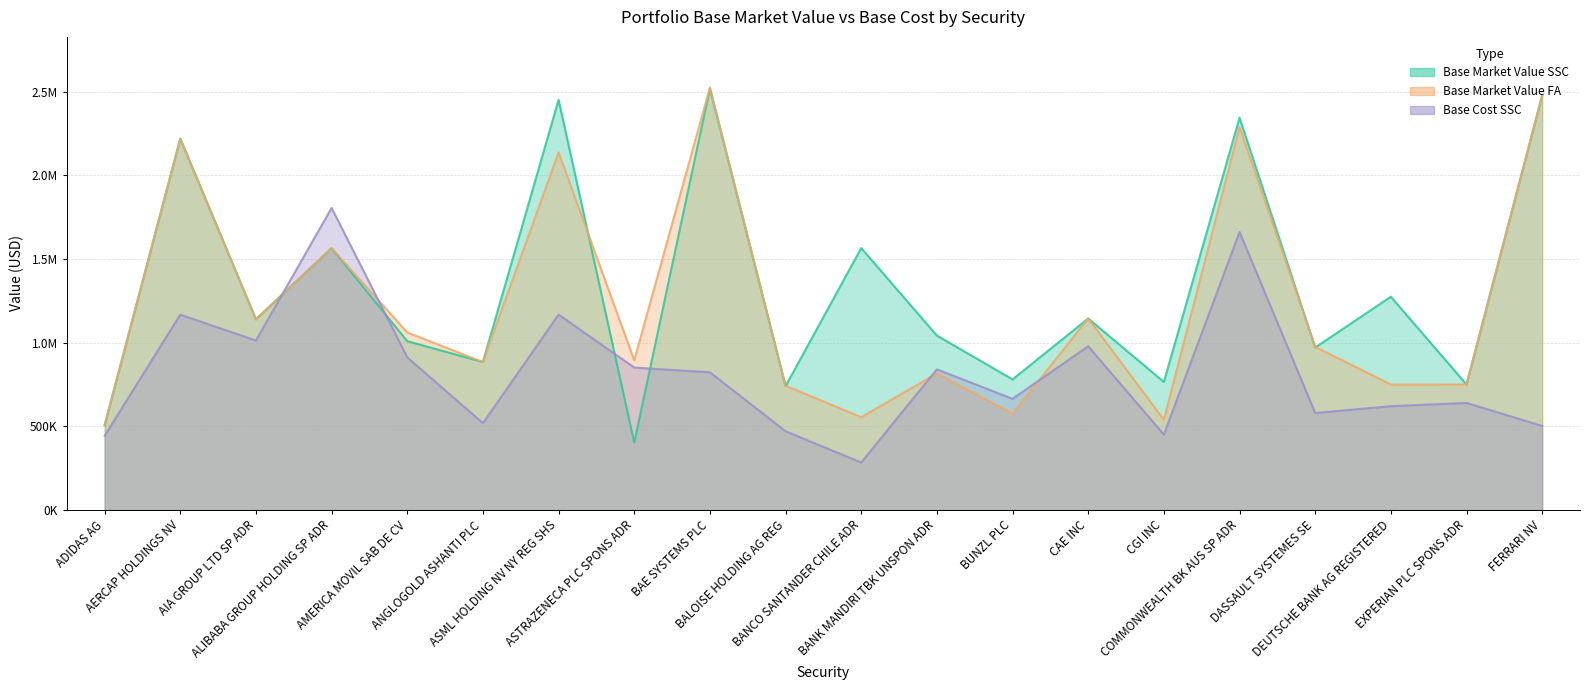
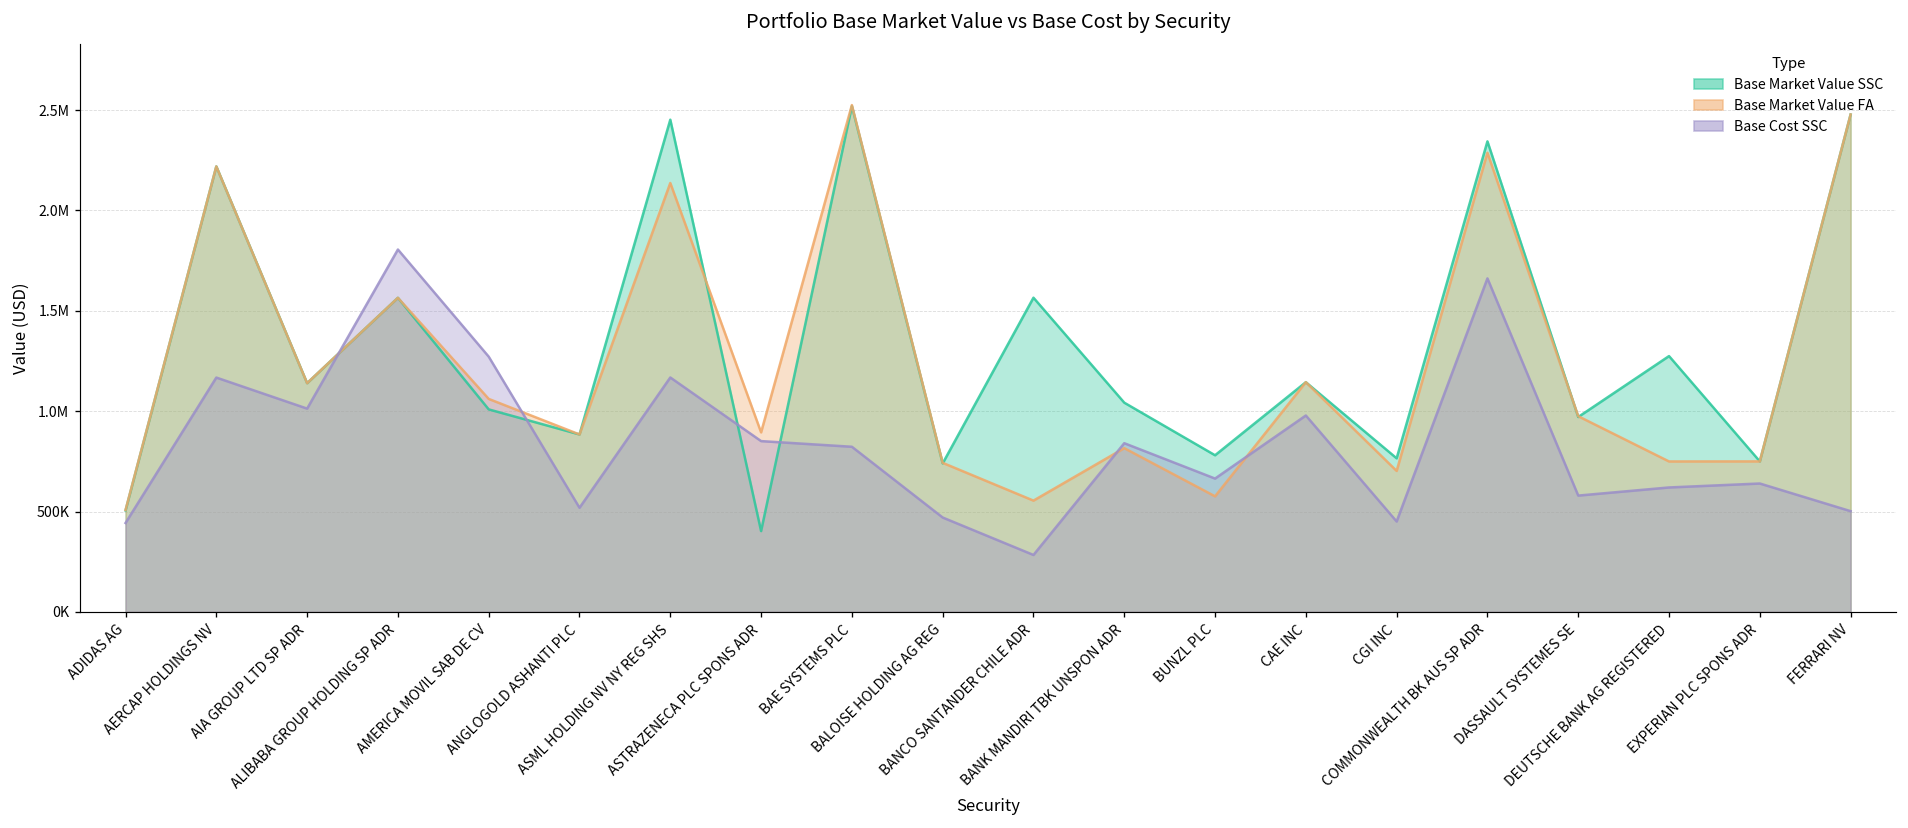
Base Cost SSC, AMERICA MOVIL SAB DE CV: 910000 -> 1270000
Base Market Value FA, CGI INC: 540000 -> 700000
